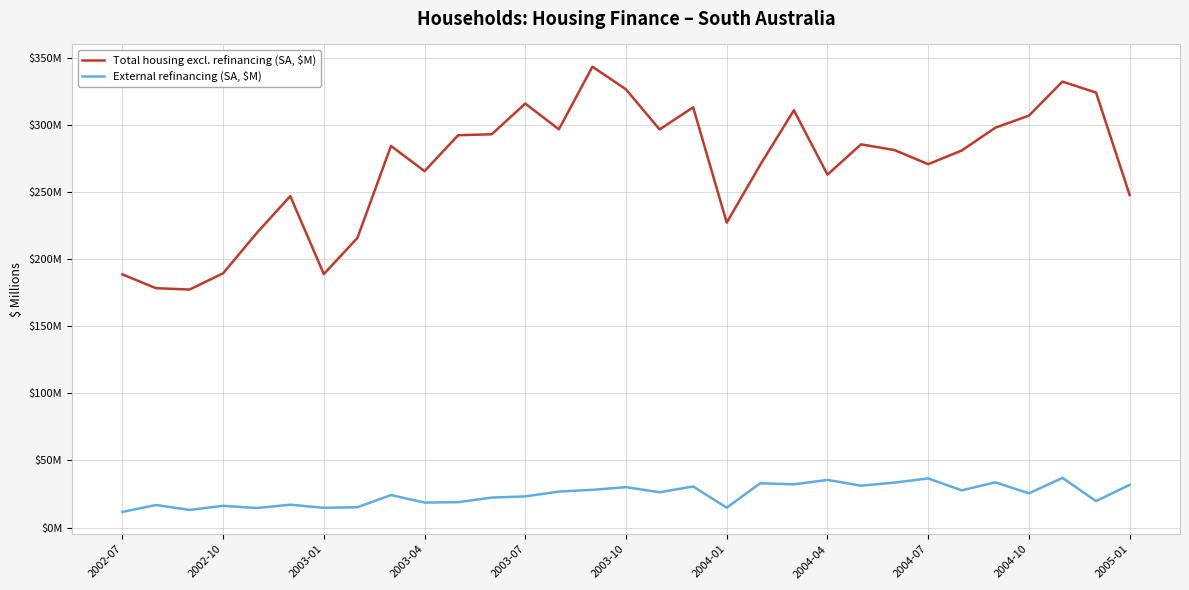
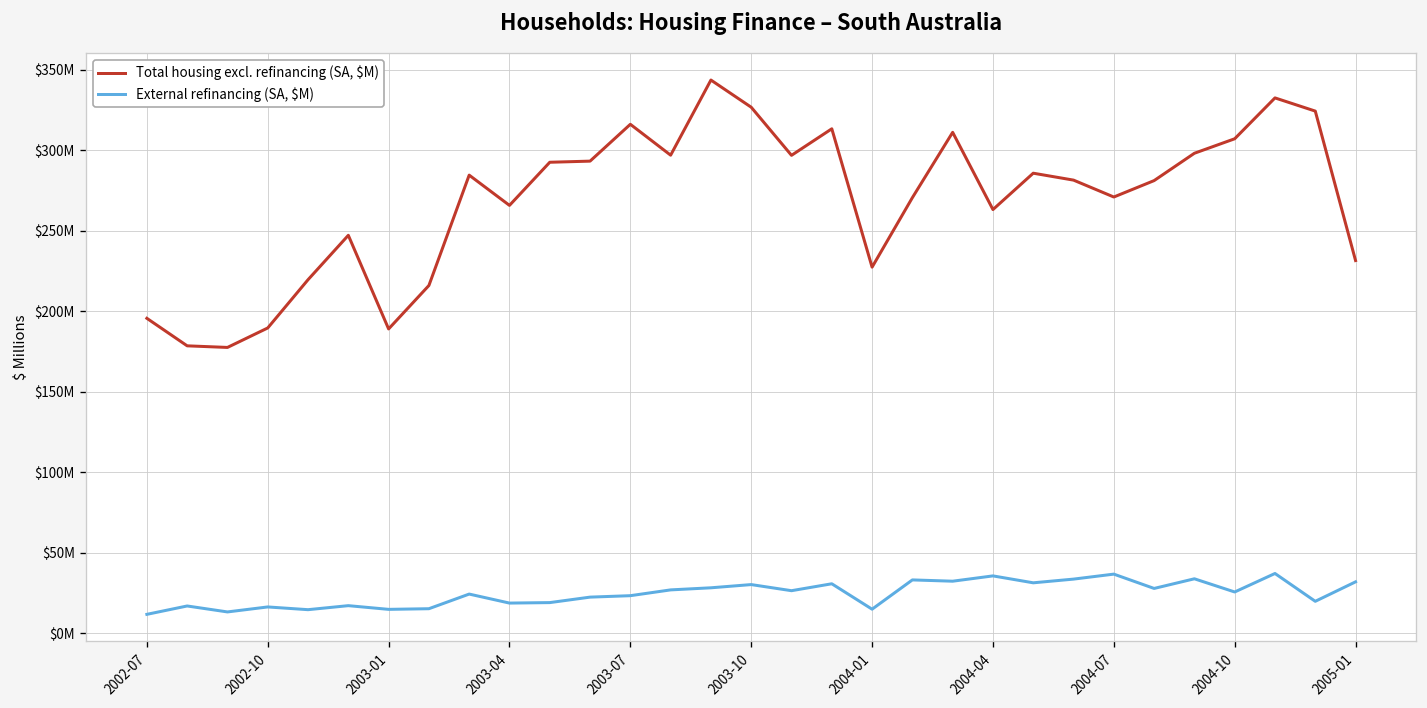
Total housing excl. refinancing (SA, $M), 2002-07: $189000000 -> $196000000
Total housing excl. refinancing (SA, $M), 2005-01: $248000000 -> $232000000
